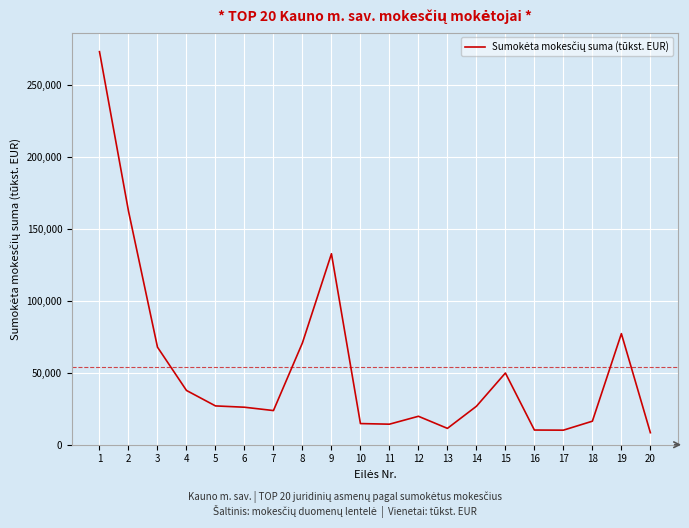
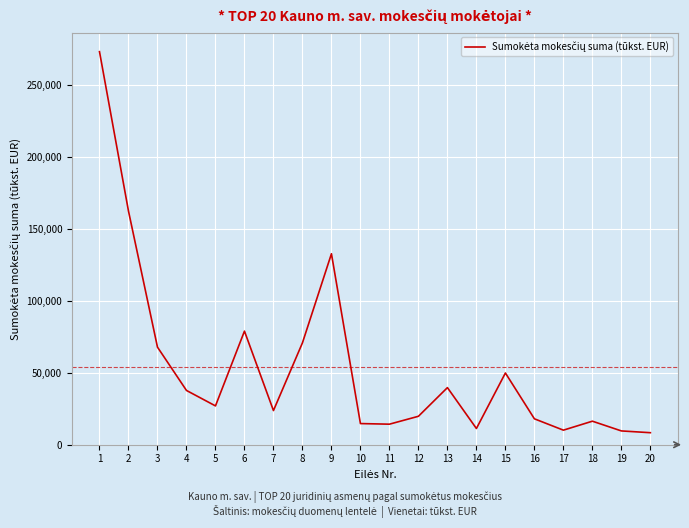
6: 26,000 -> 79,000
13: 11,000 -> 40,000
14: 27,000 -> 11,000
16: 10,000 -> 18,000
19: 77,000 -> 10,000
